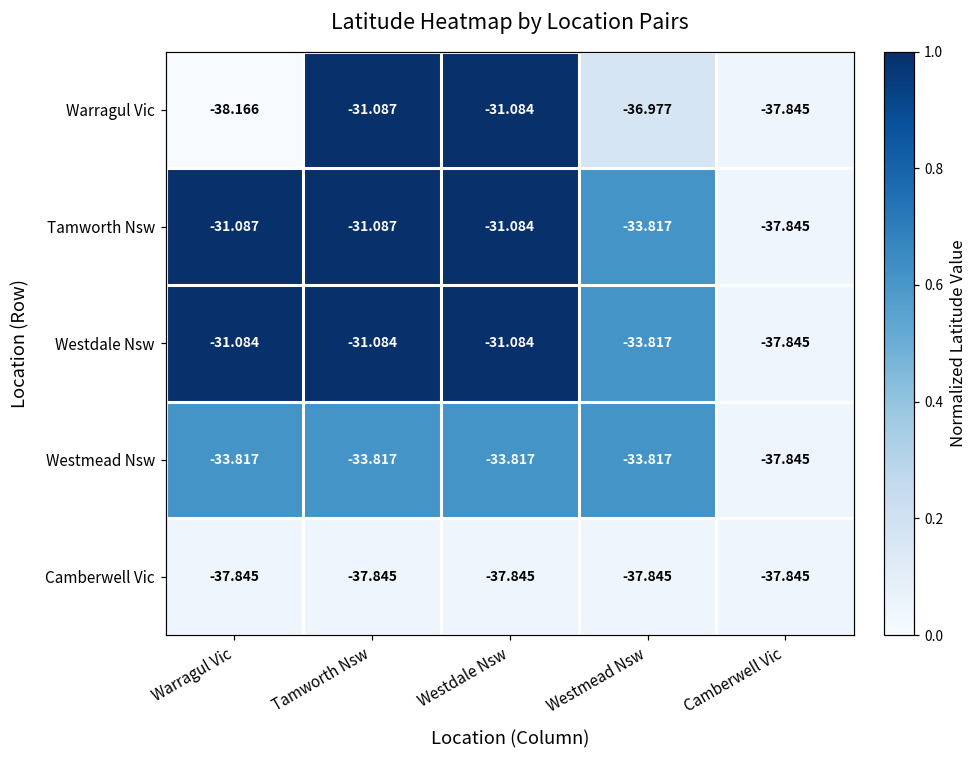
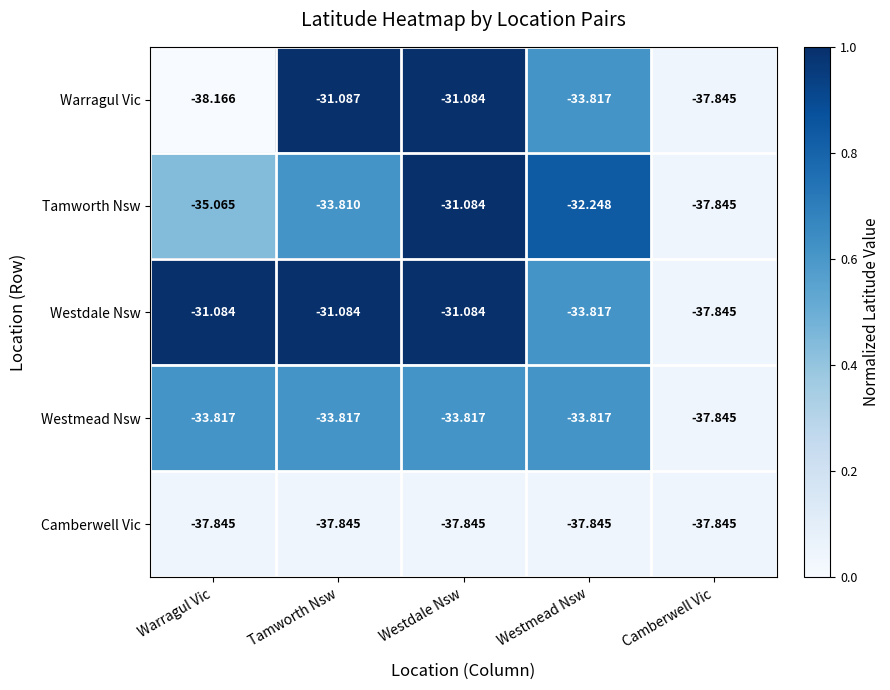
Warragul Vic, Westmead Nsw: -36.977 -> -33.817
Tamworth Nsw, Warragul Vic: -31.087 -> -35.065
Tamworth Nsw, Tamworth Nsw: -31.087 -> -33.810
Tamworth Nsw, Westmead Nsw: -33.817 -> -32.248
